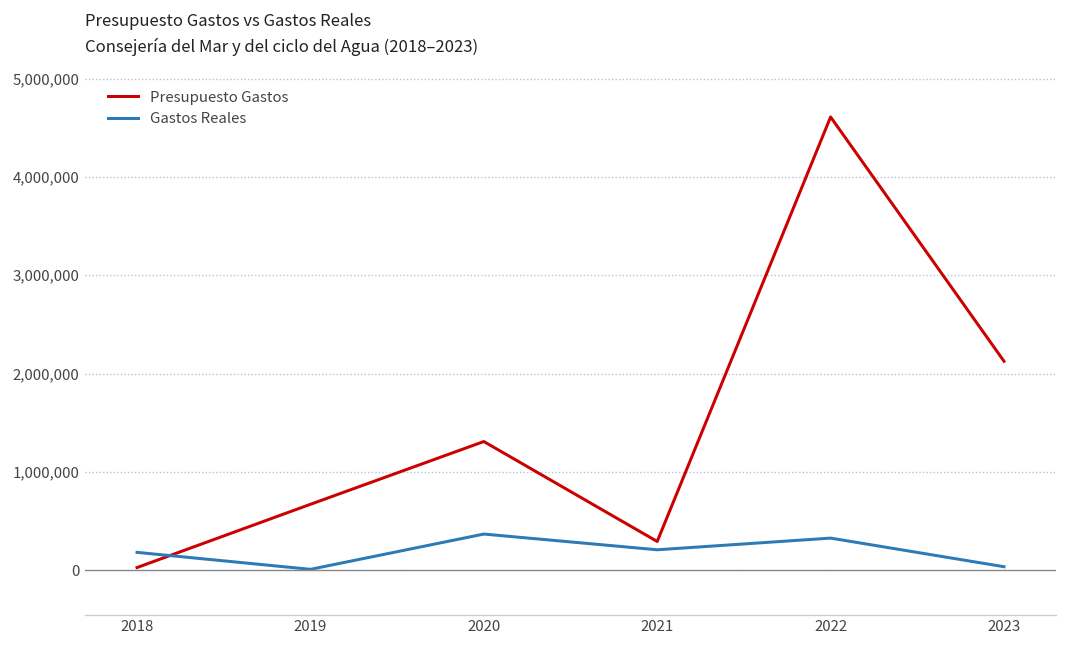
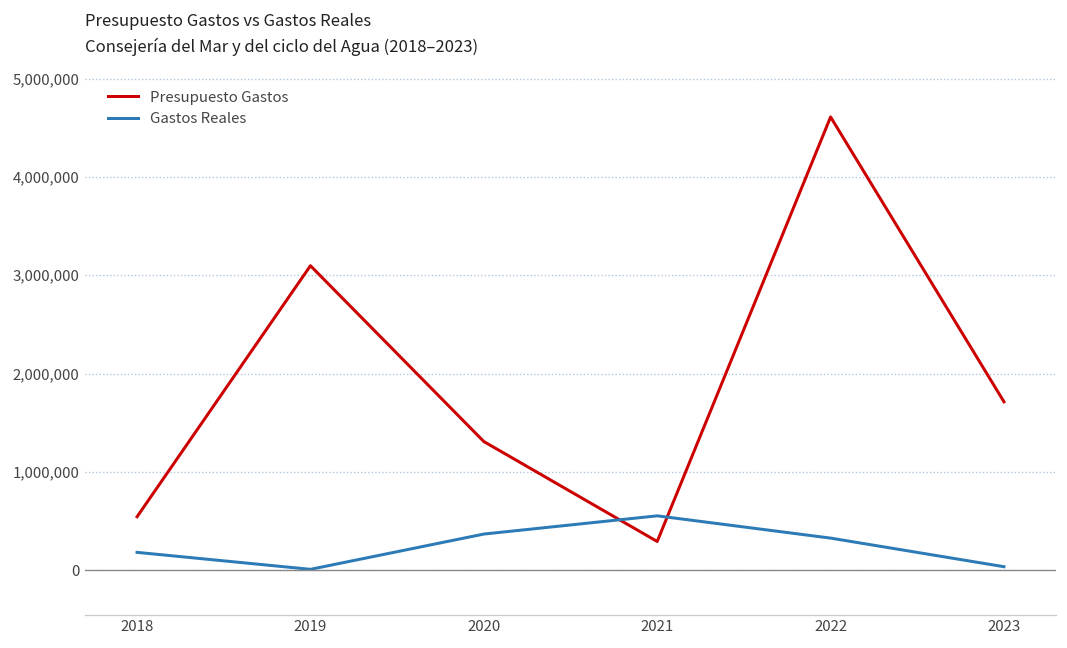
Presupuesto Gastos, 2018: 0 -> 500,000
Presupuesto Gastos, 2019: 700,000 -> 3,100,000
Gastos Reales, 2021: 200,000 -> 600,000
Presupuesto Gastos, 2023: 2,100,000 -> 1,700,000
